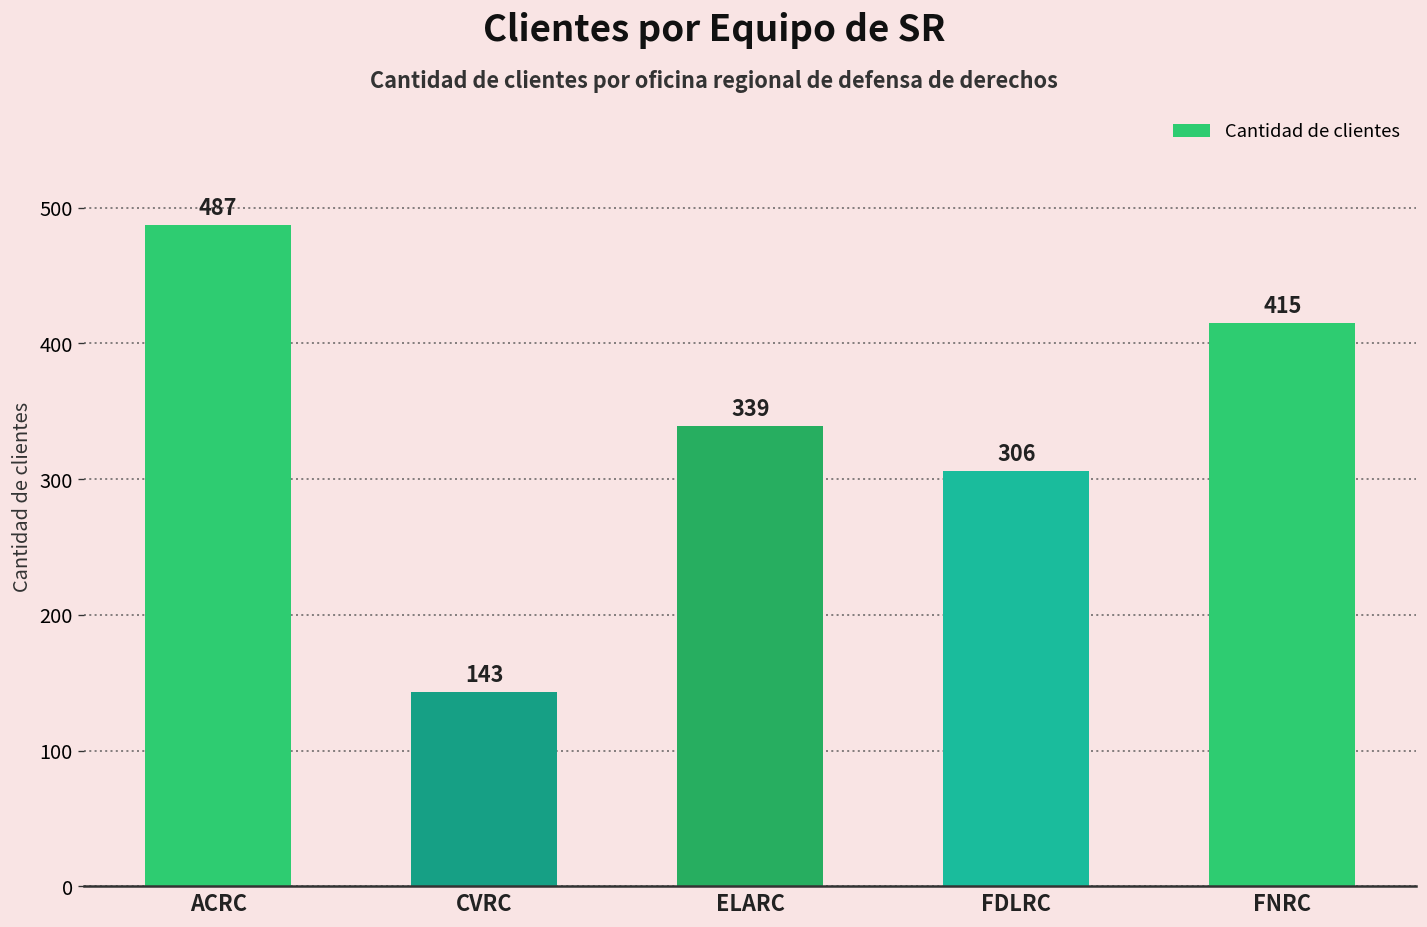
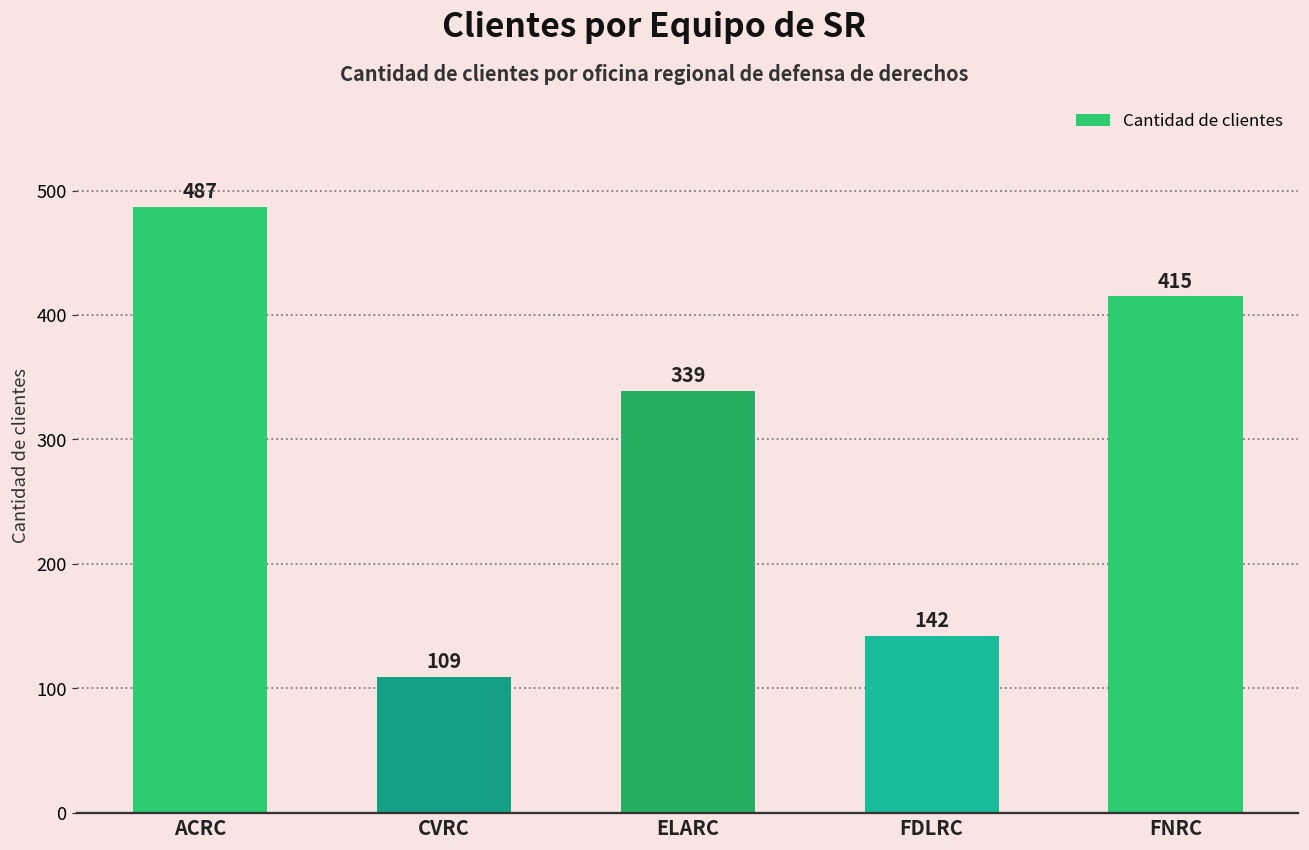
CVRC: 143 -> 109
FDLRC: 306 -> 142
